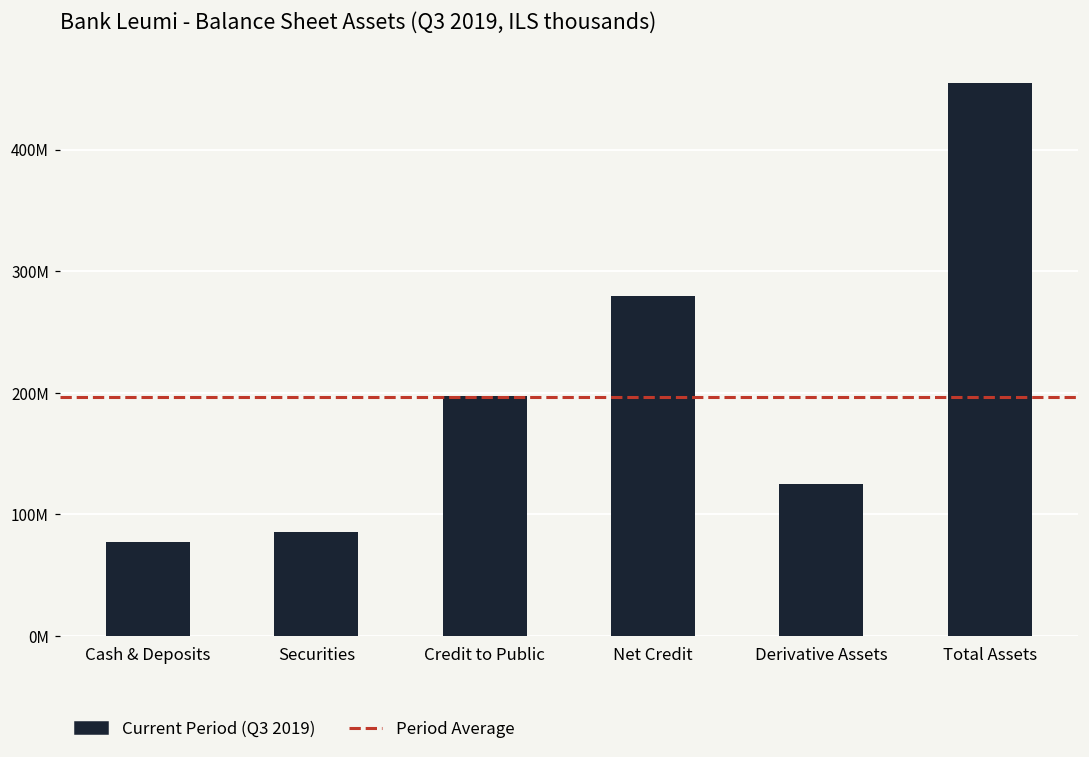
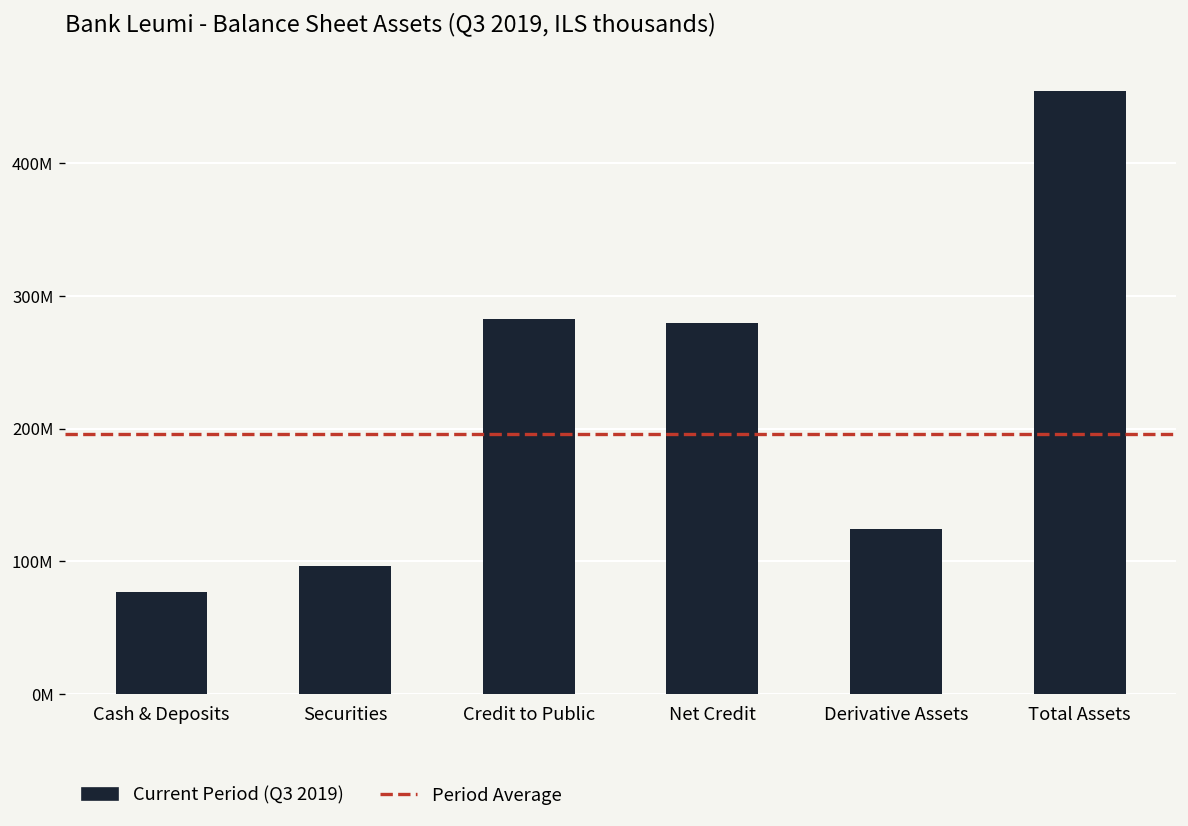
Securities: 86000000 -> 97000000
Credit to Public: 197000000 -> 283000000
